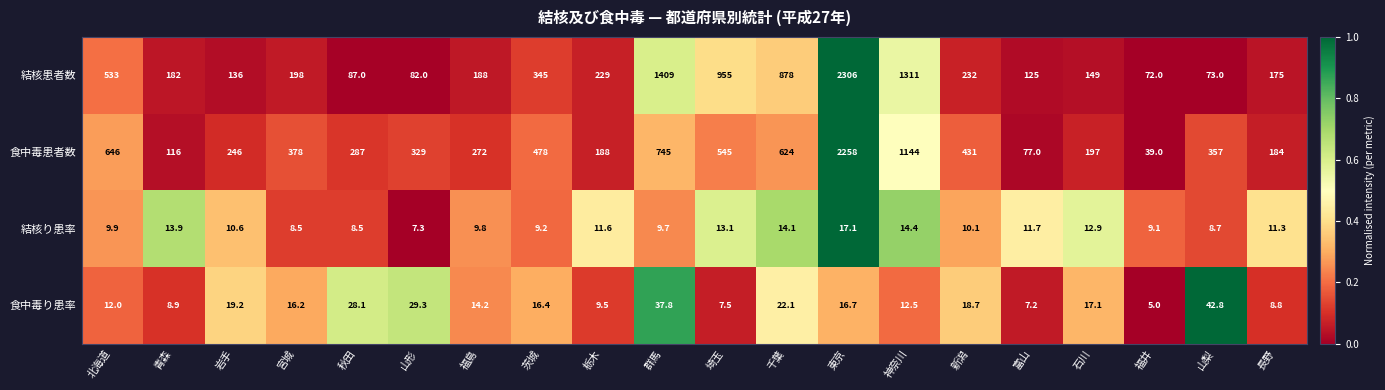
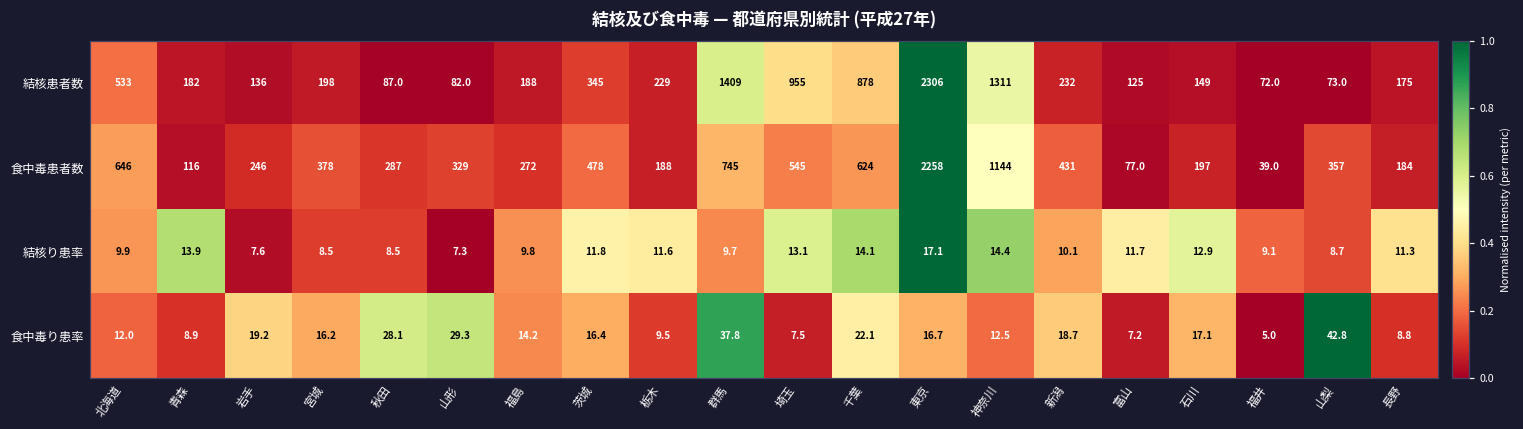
結核り患率, 岩手: 10.6 -> 7.6
結核り患率, 茨城: 9.2 -> 11.8
